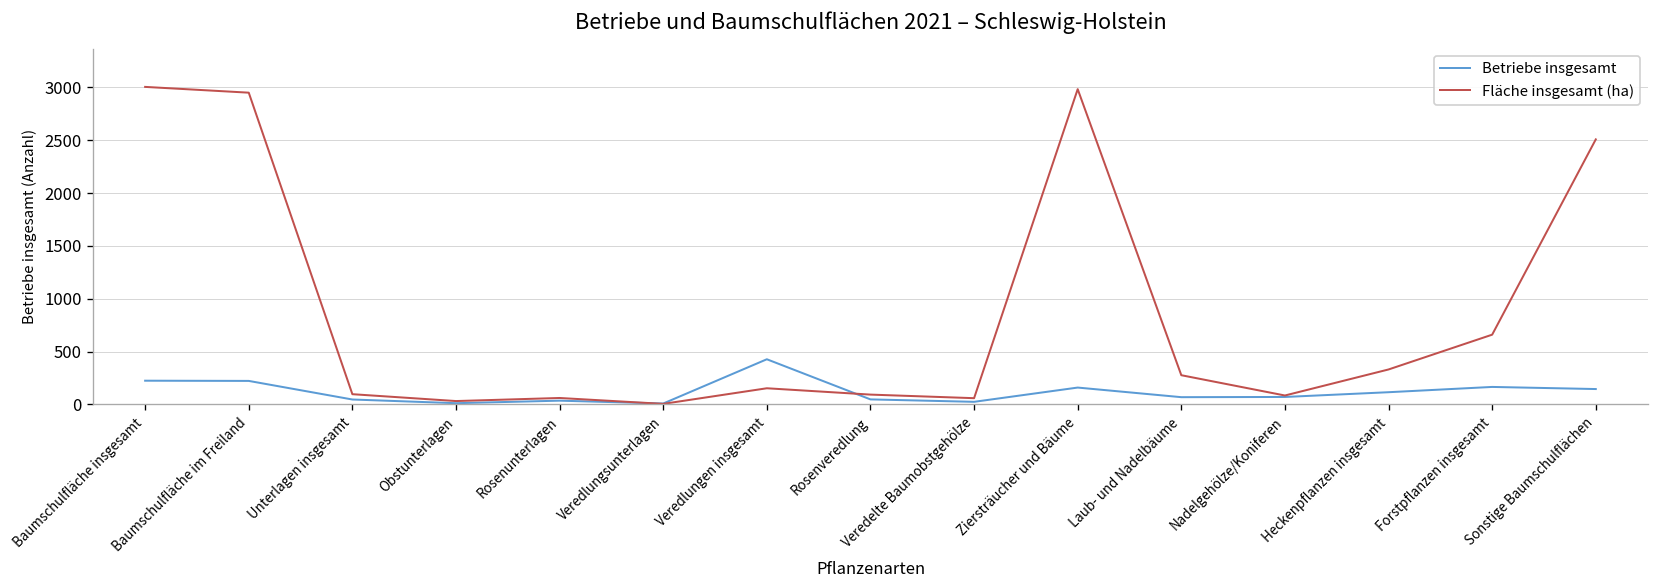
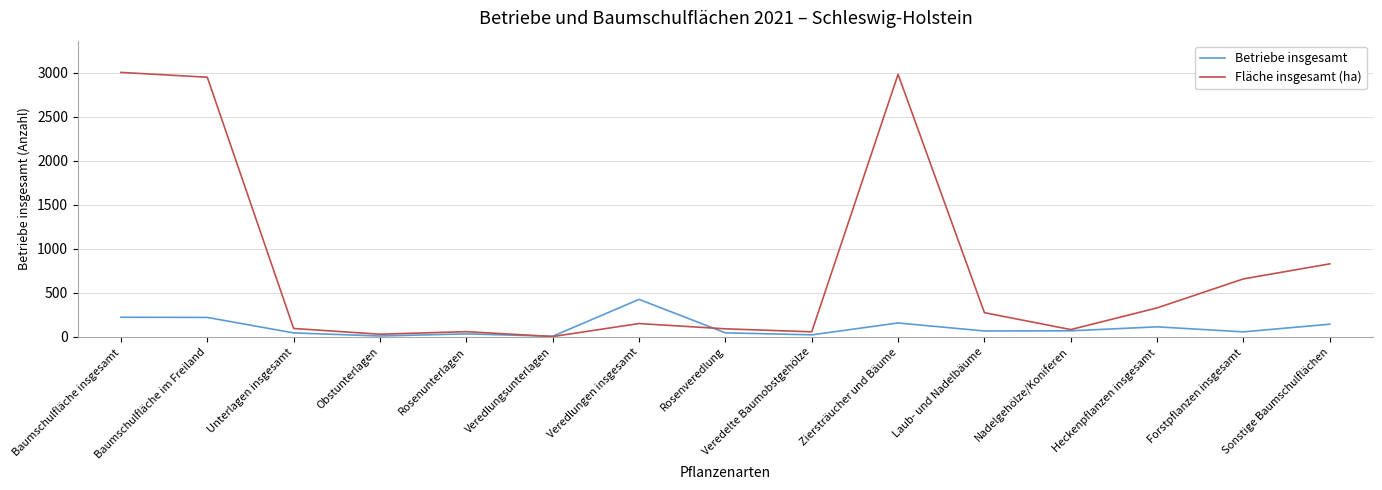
Betriebe insgesamt, Forstpflanzen insgesamt: 200 -> 100
Fläche insgesamt (ha), Sonstige Baumschulflächen: 2500 -> 800
